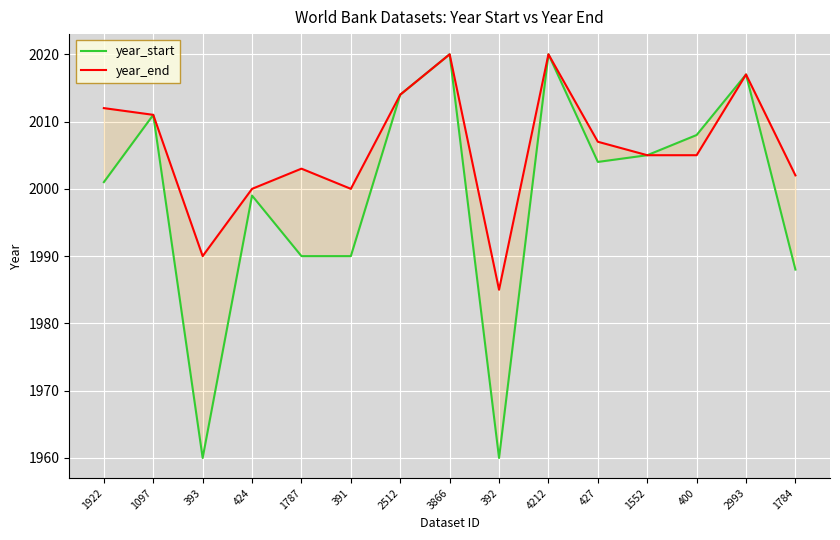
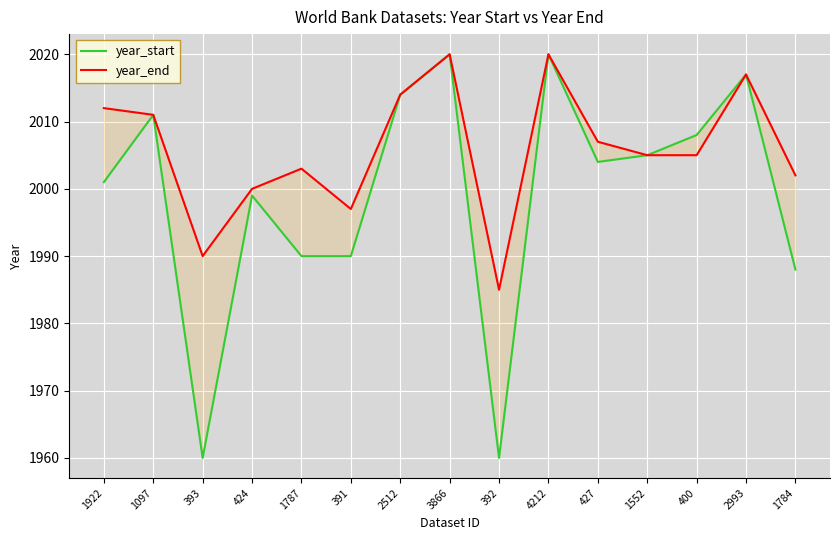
year_end, 391: 2000 -> 1997
